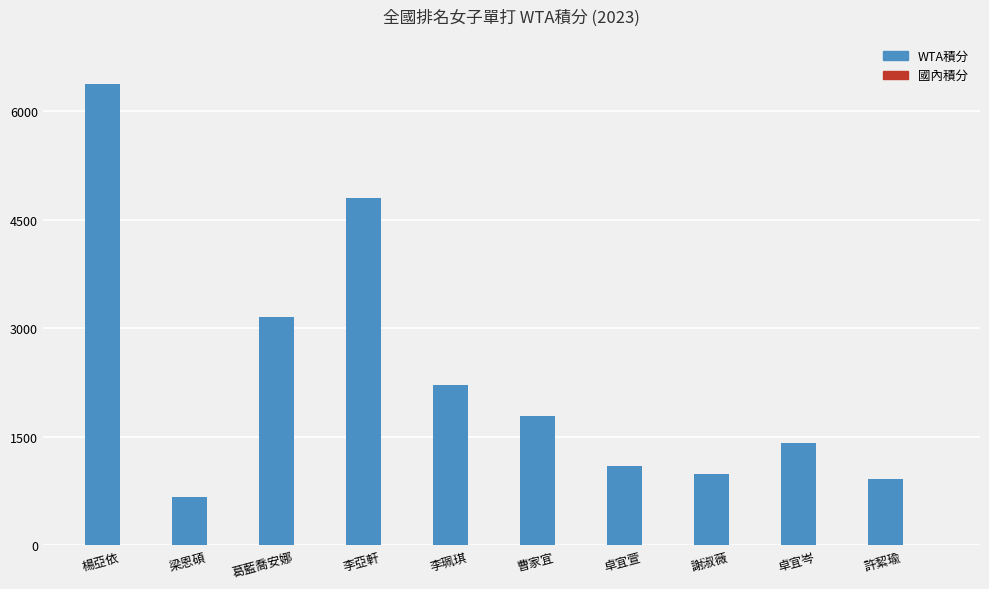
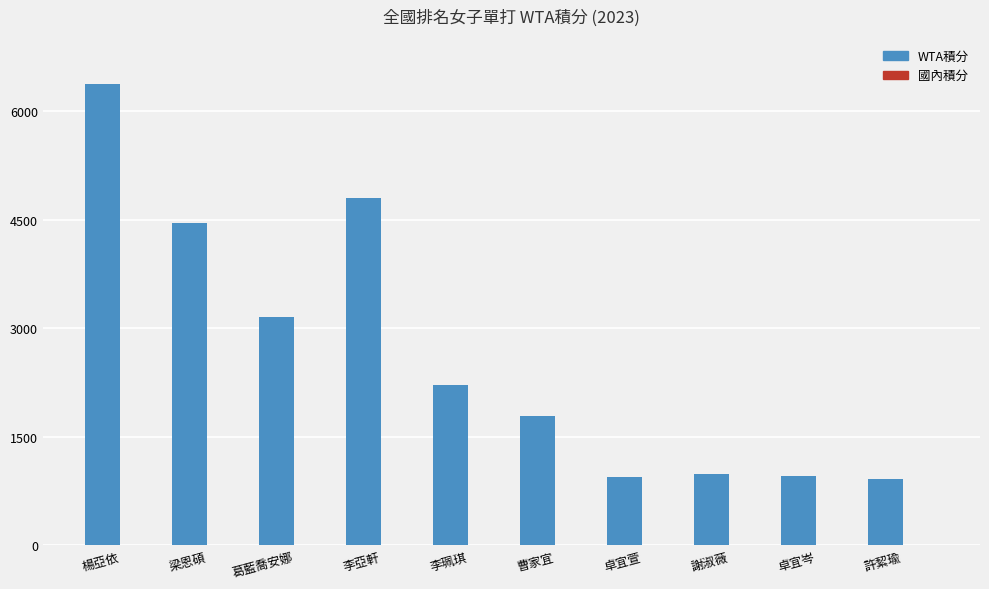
WTA積分, 梁恩碩: 700 -> 4500
WTA積分, 卓宜萱: 1100 -> 900
WTA積分, 卓宜岑: 1400 -> 1000
